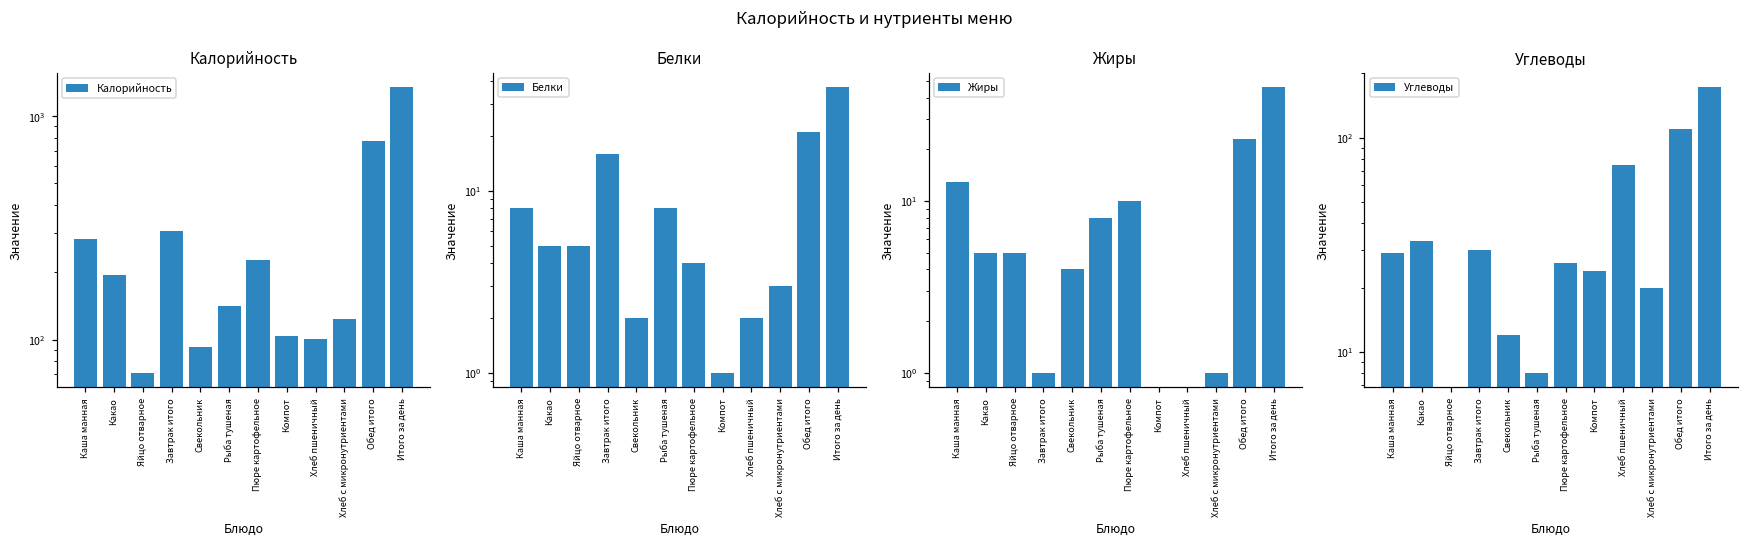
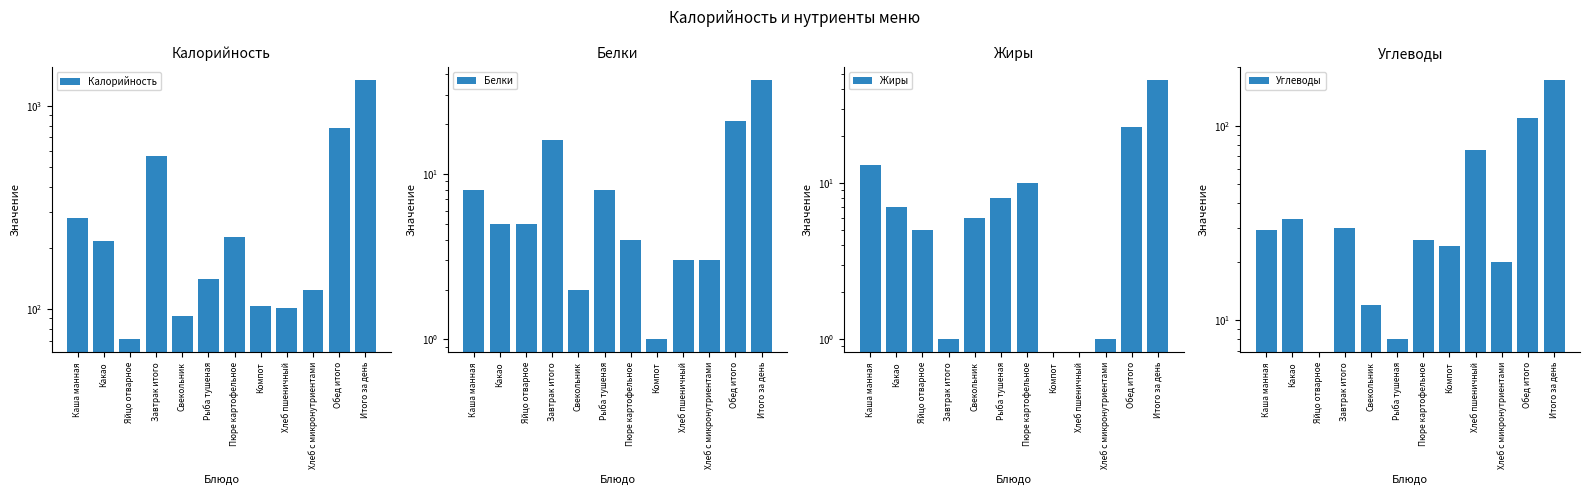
Калорийность, Какао: 190 -> 220
Калорийность, Завтрак итого: 310 -> 570
Белки, Хлеб пшеничный: 2 -> 3
Жиры, Какао: 5 -> 7
Жиры, Свекольник: 4 -> 6
